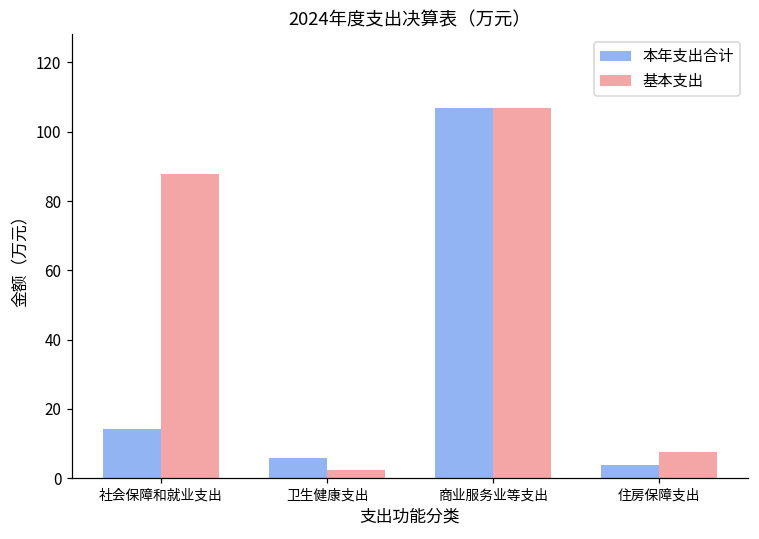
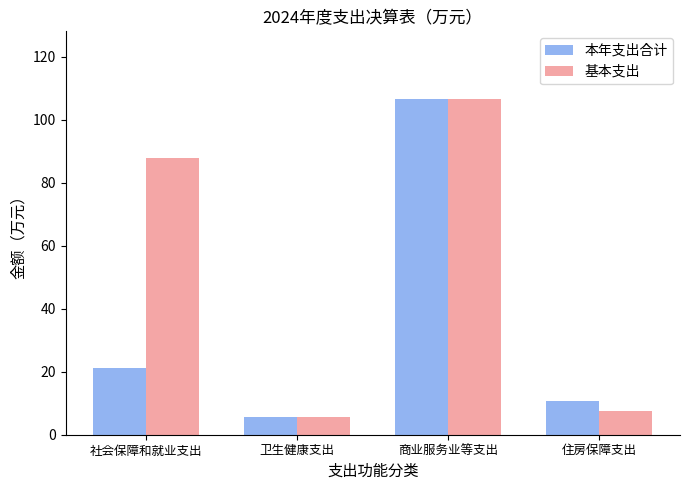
本年支出合计, 社会保障和就业支出: 14 -> 21
基本支出, 卫生健康支出: 2 -> 6
本年支出合计, 住房保障支出: 4 -> 11
